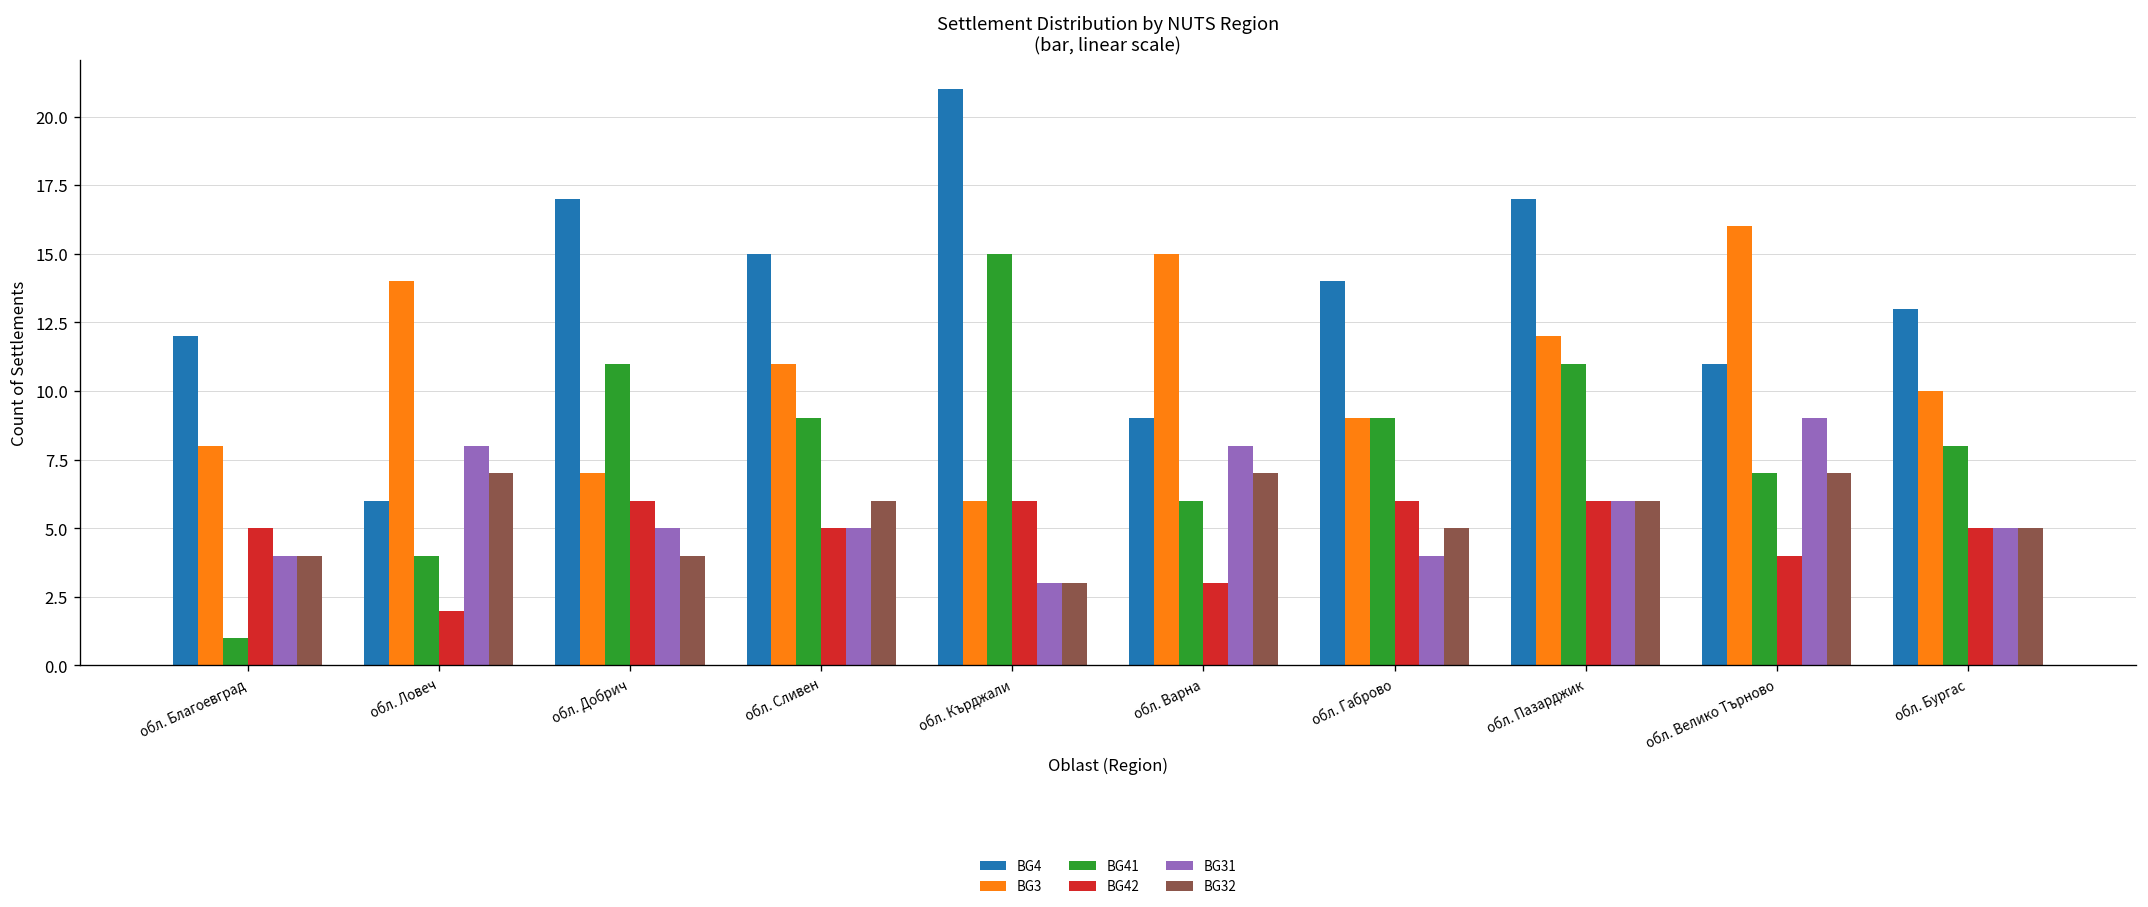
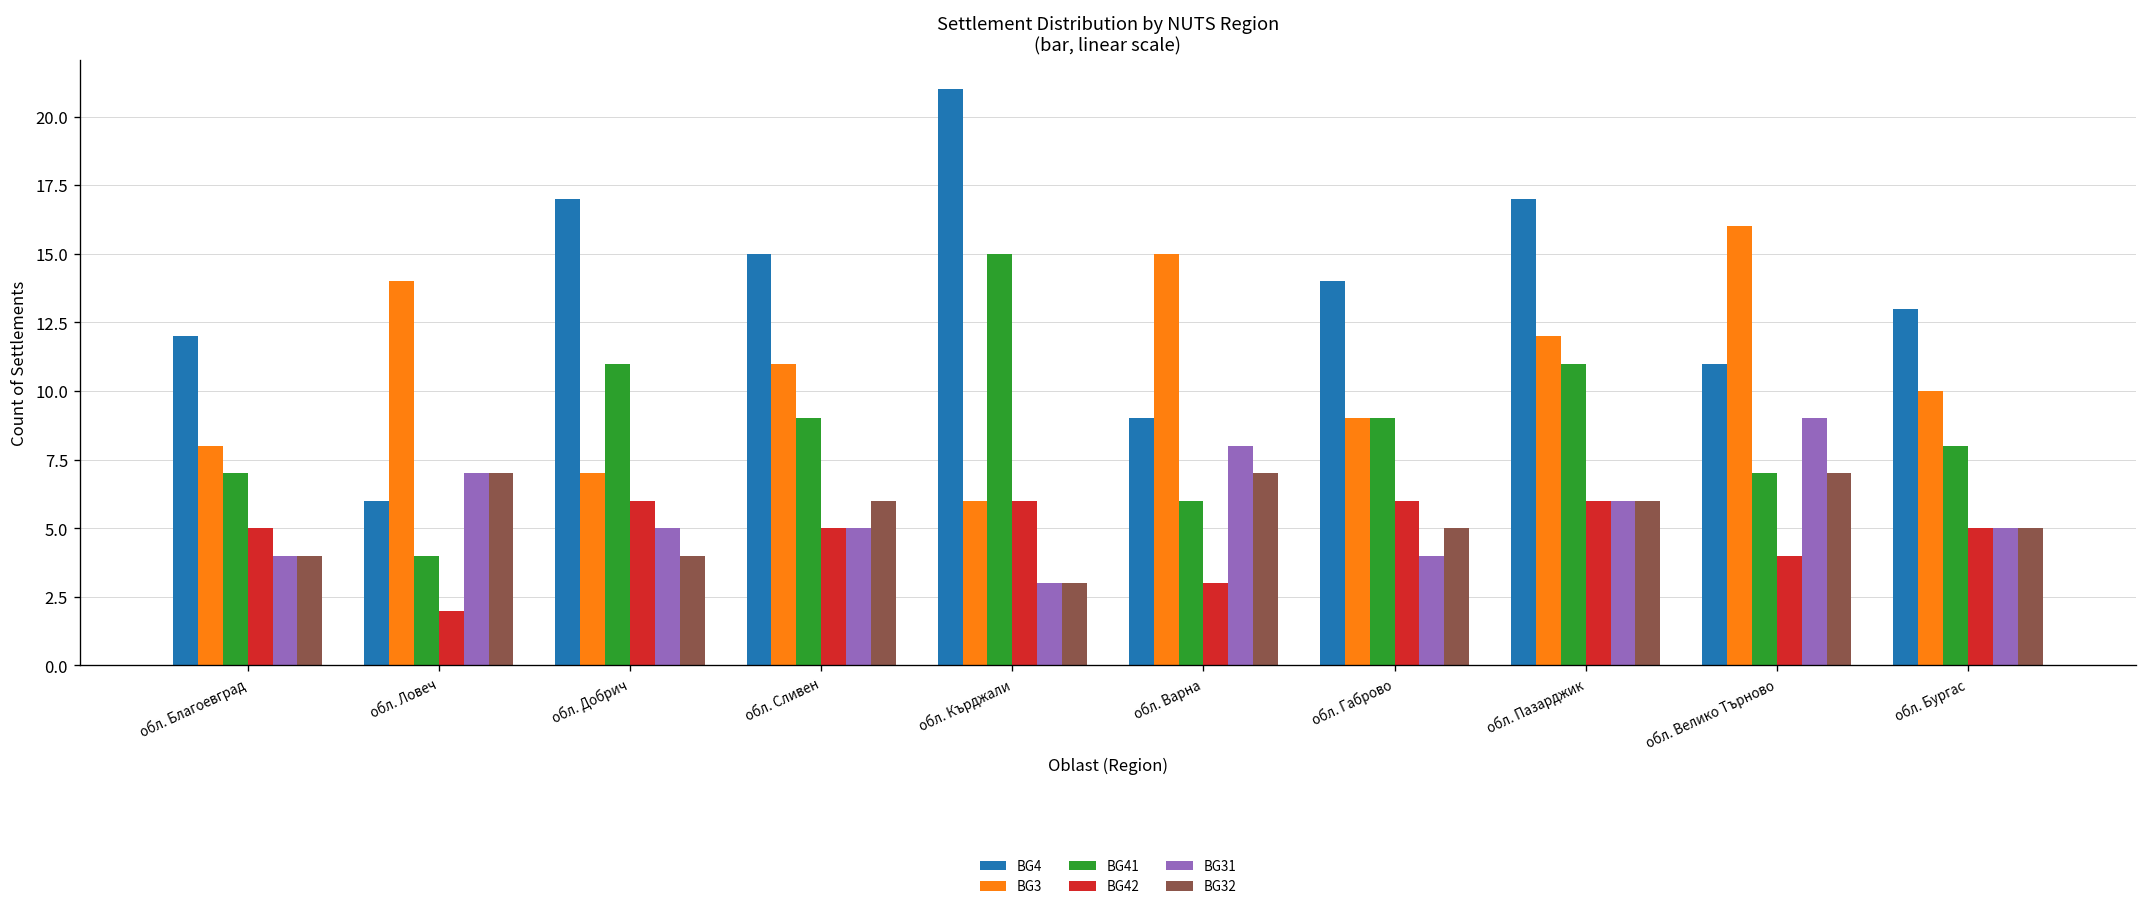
BG41, обл. Благоевград: 1 -> 7
BG31, обл. Ловеч: 8 -> 7
